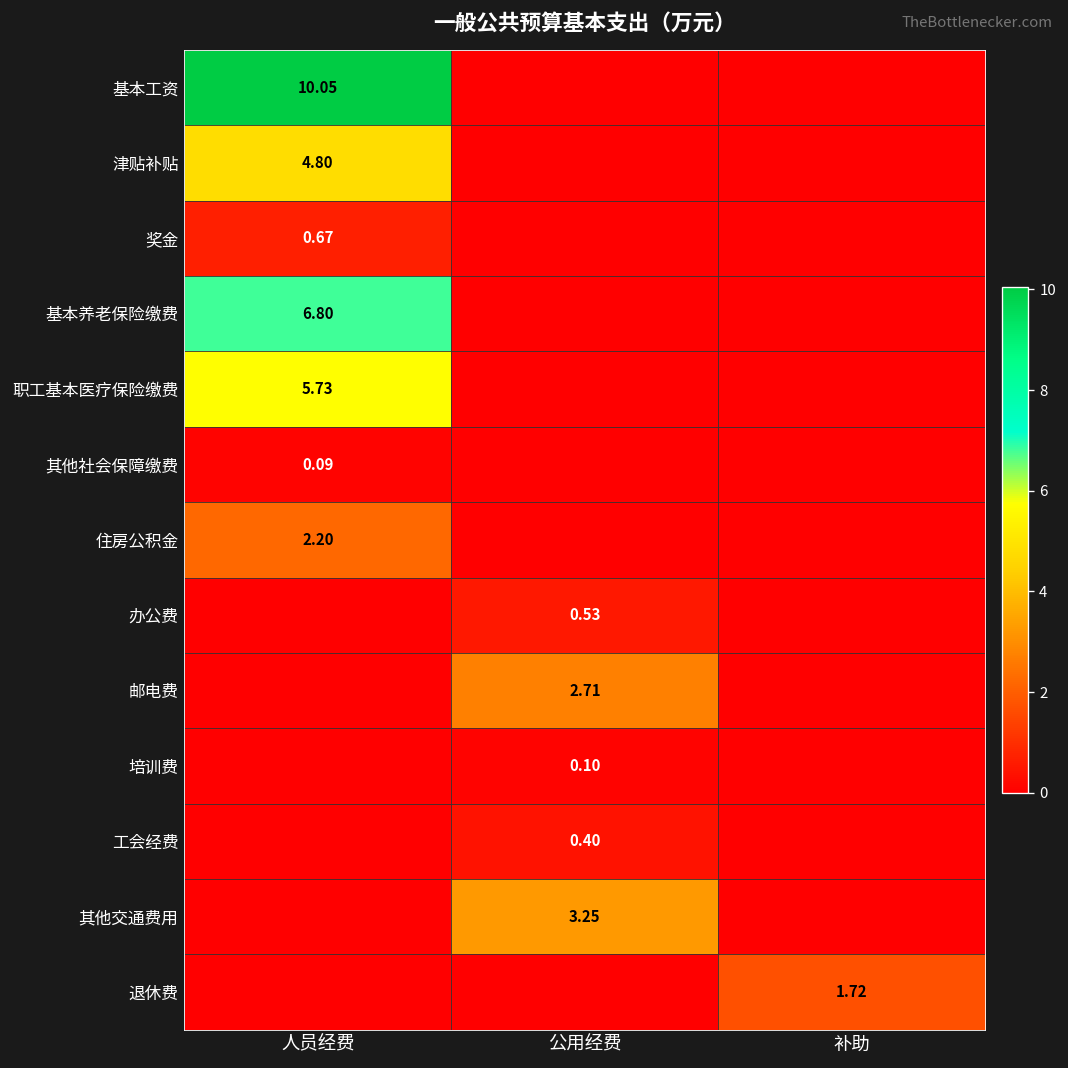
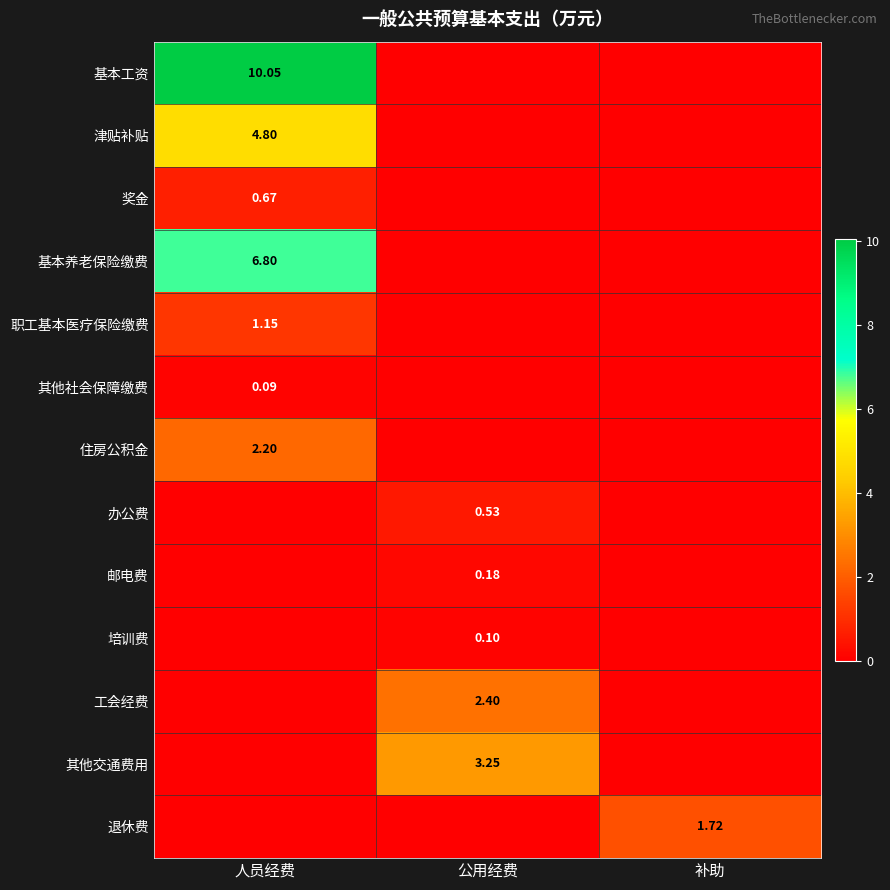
职工基本医疗保险缴费, 人员经费: 5.73 -> 1.15
邮电费, 公用经费: 2.71 -> 0.18
工会经费, 公用经费: 0.40 -> 2.40
